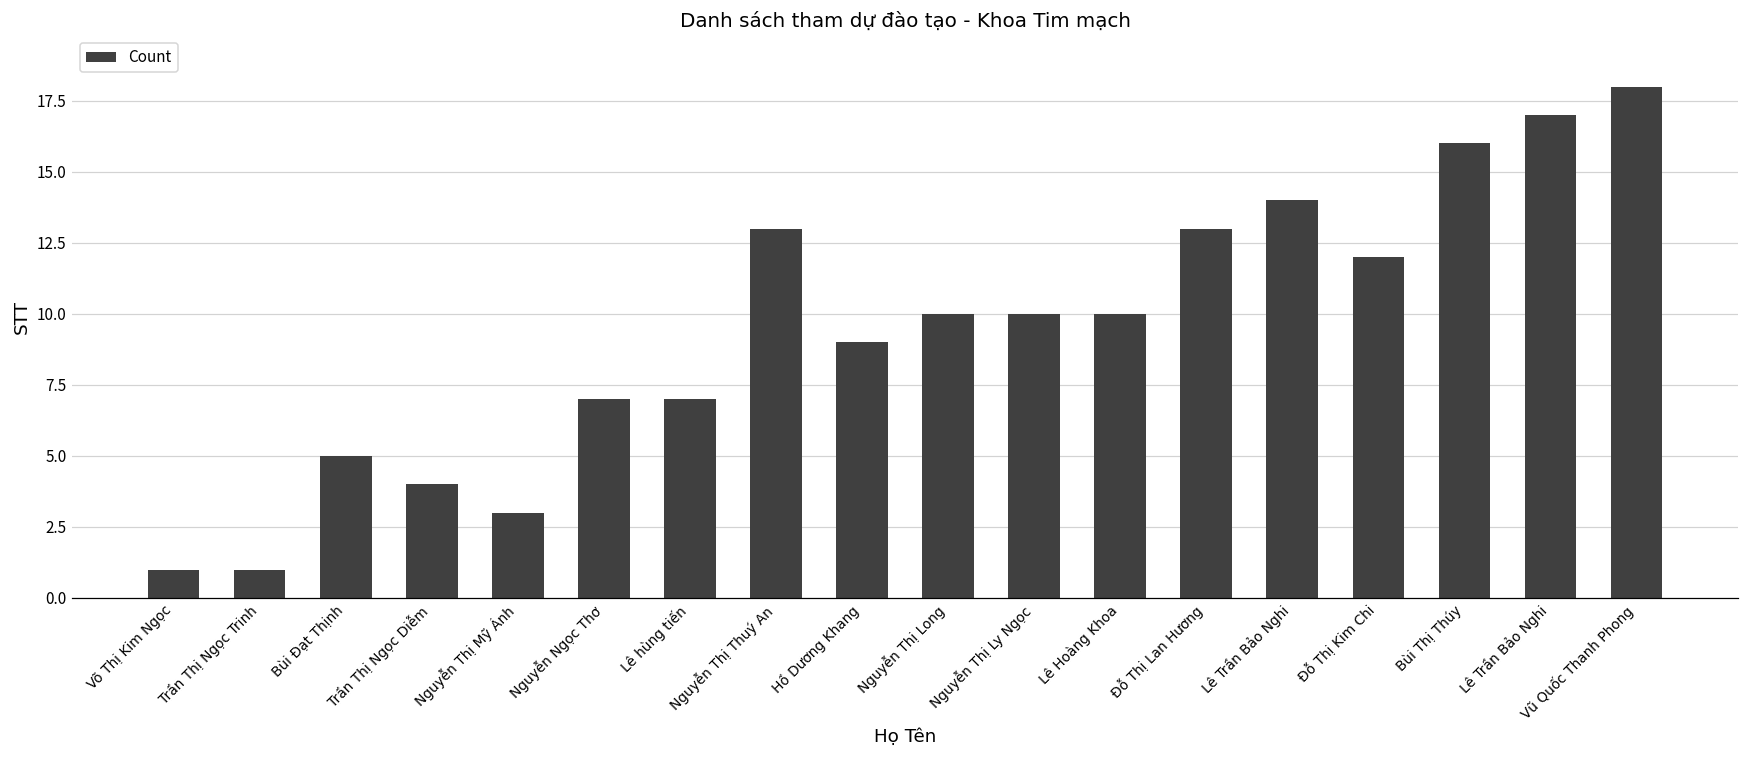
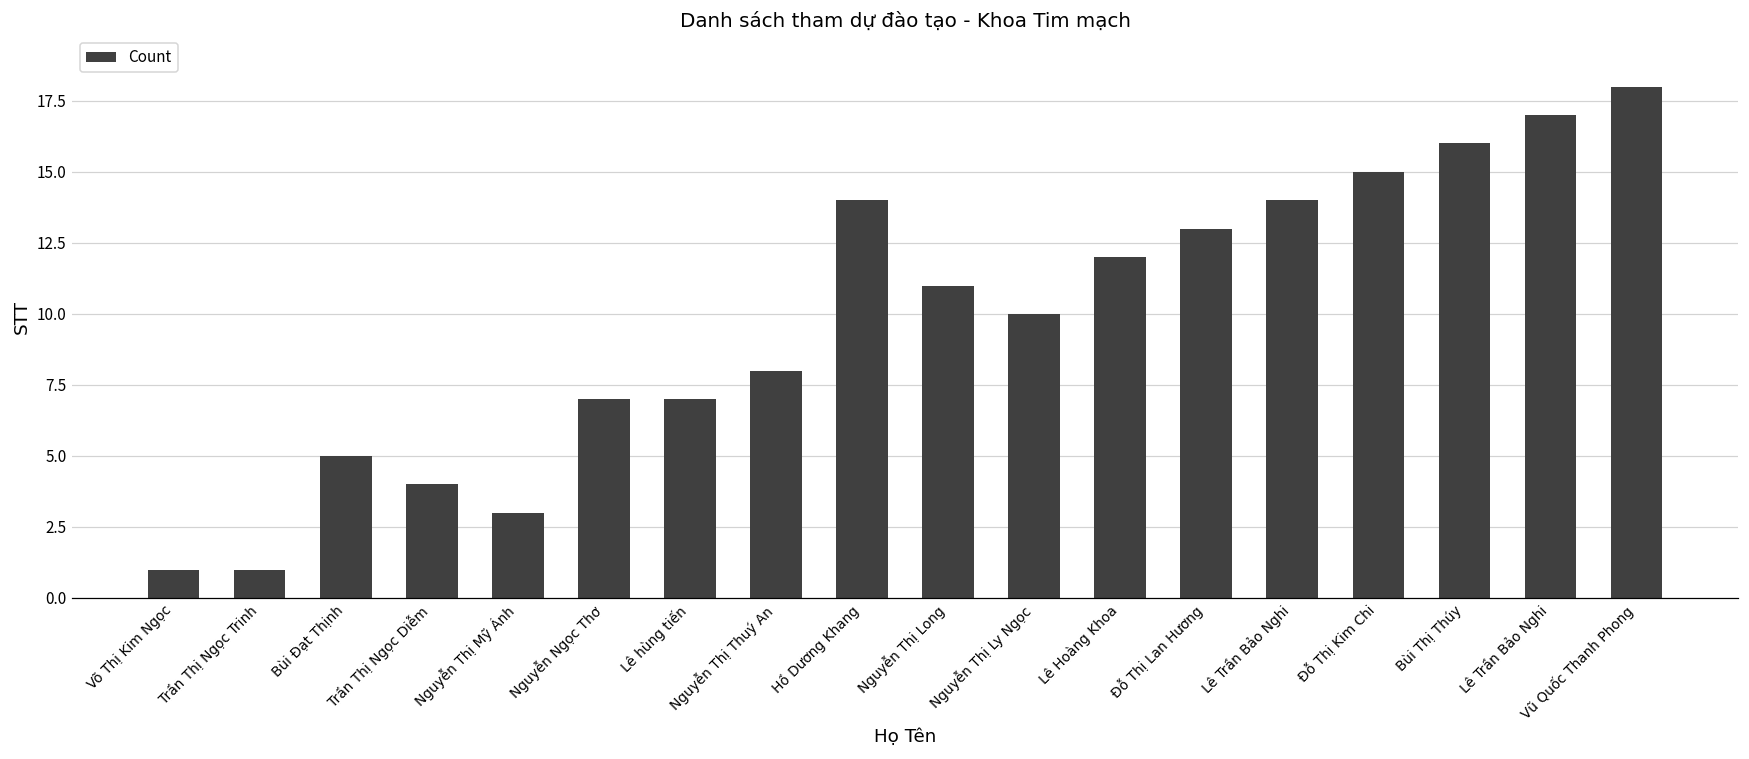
Nguyễn Thị Thuý An: 13 -> 8
Hồ Dương Khang: 9 -> 14
Nguyễn Thị Long: 10 -> 11
Lê Hoàng Khoa: 10 -> 12
Đỗ Thị Kim Chi: 12 -> 15
